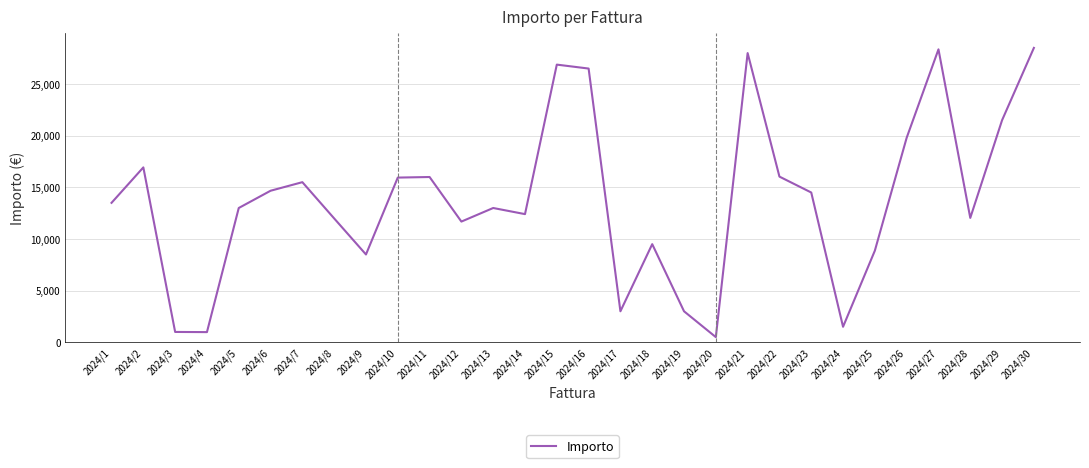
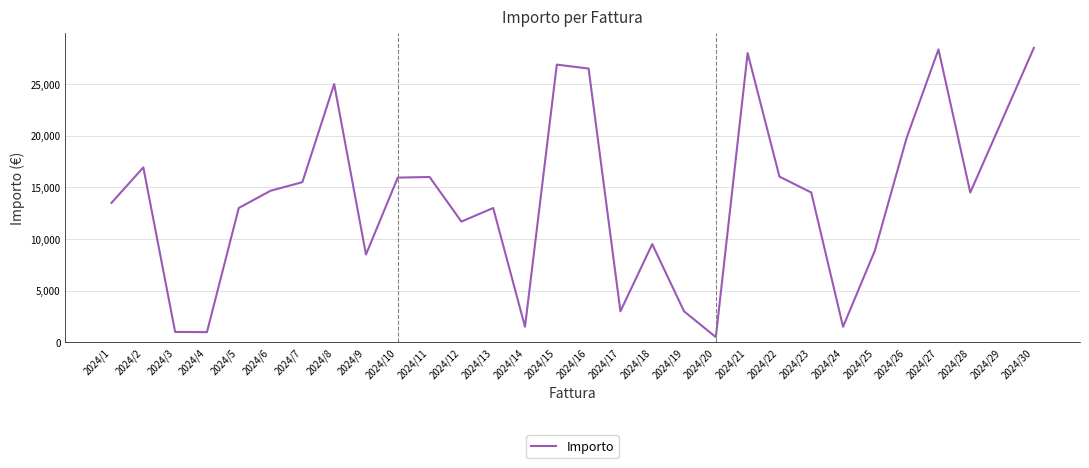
2024/8: 12,000 -> 25,000
2024/14: 12,400 -> 1,500
2024/28: 12,000 -> 14,500
